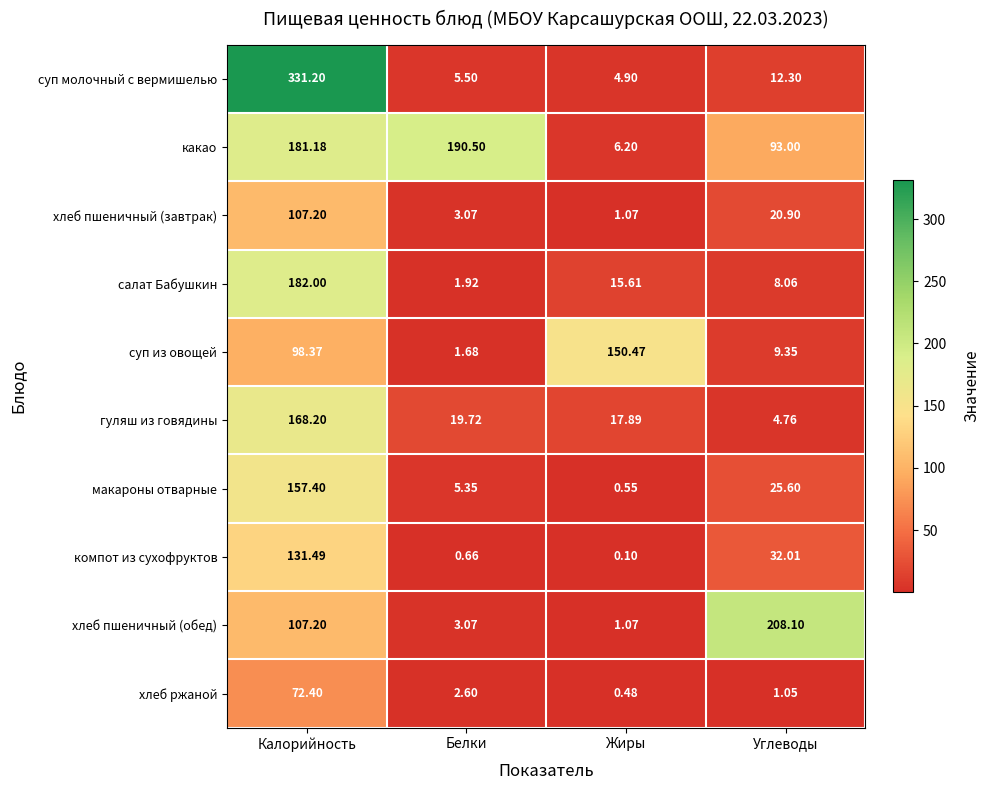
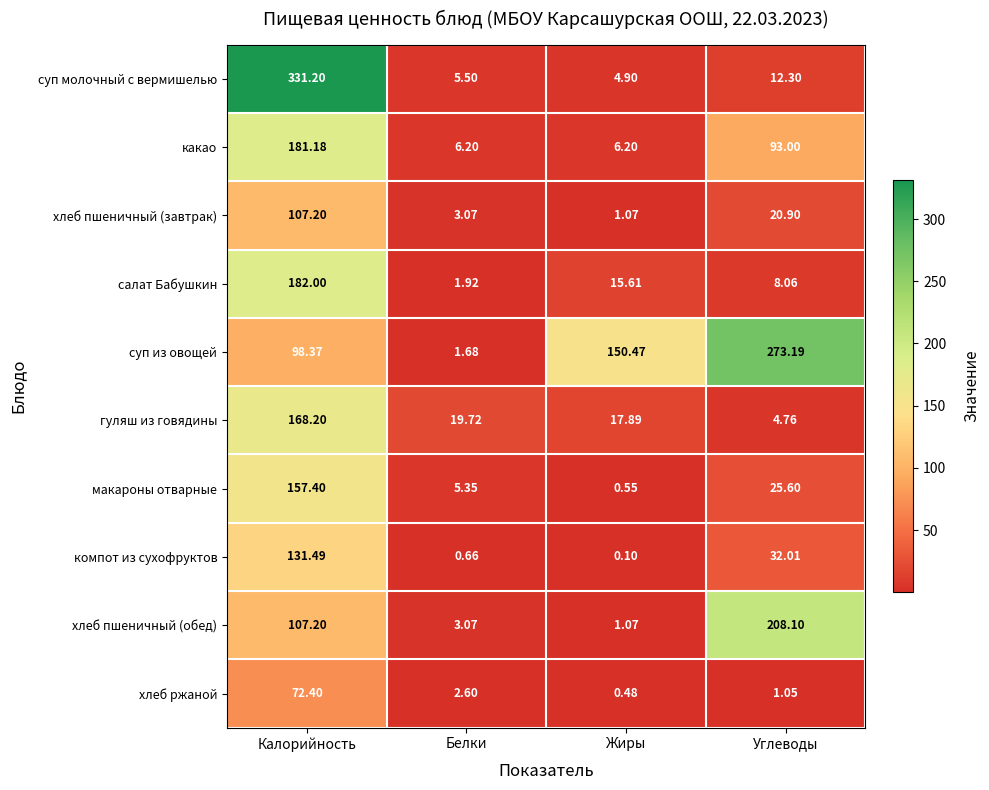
какао, Белки: 190.50 -> 6.20
суп из овощей, Углеводы: 9.35 -> 273.19
